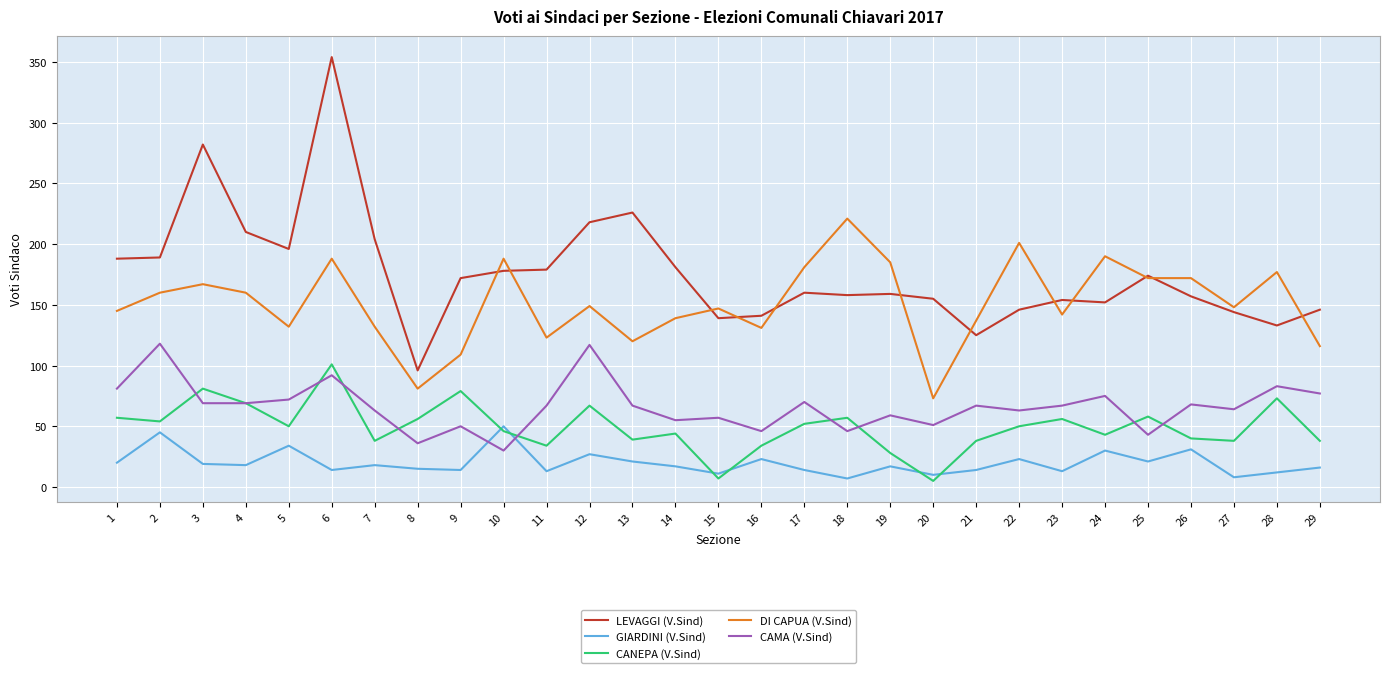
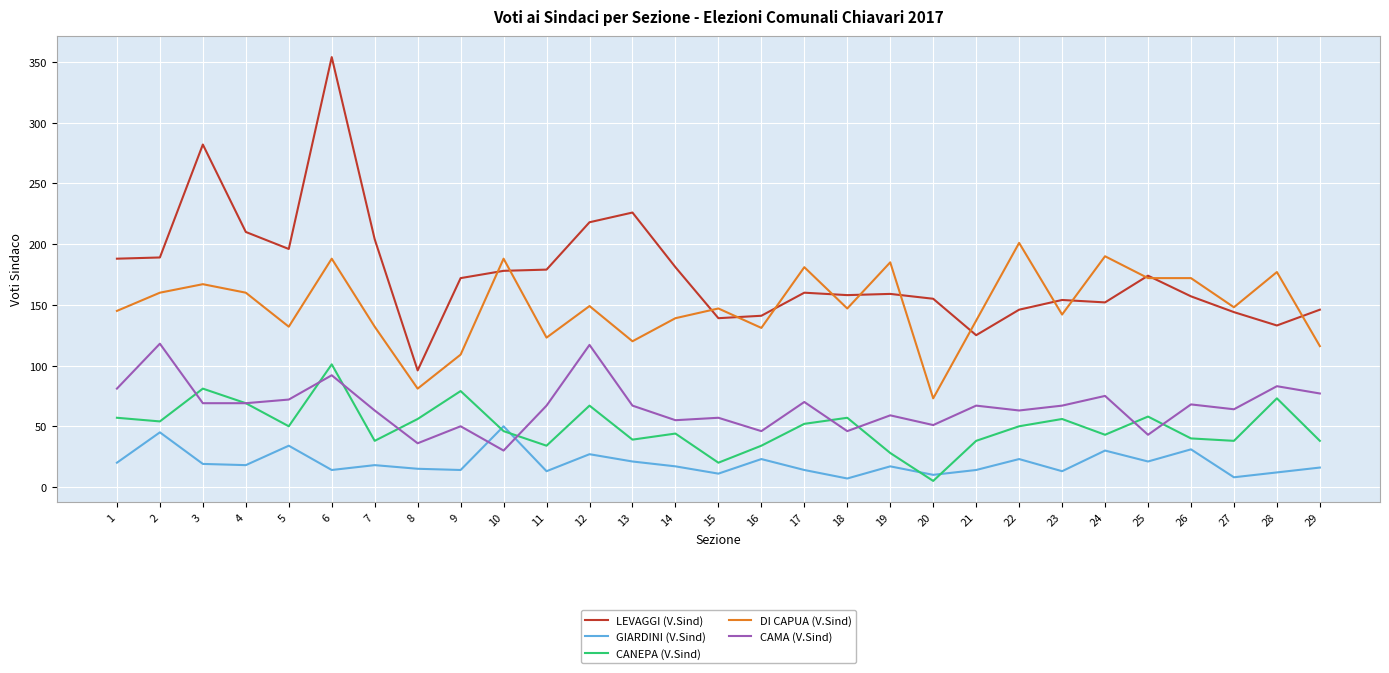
CANEPA (V.Sind), 15: 7 -> 20
DI CAPUA (V.Sind), 18: 221 -> 147
